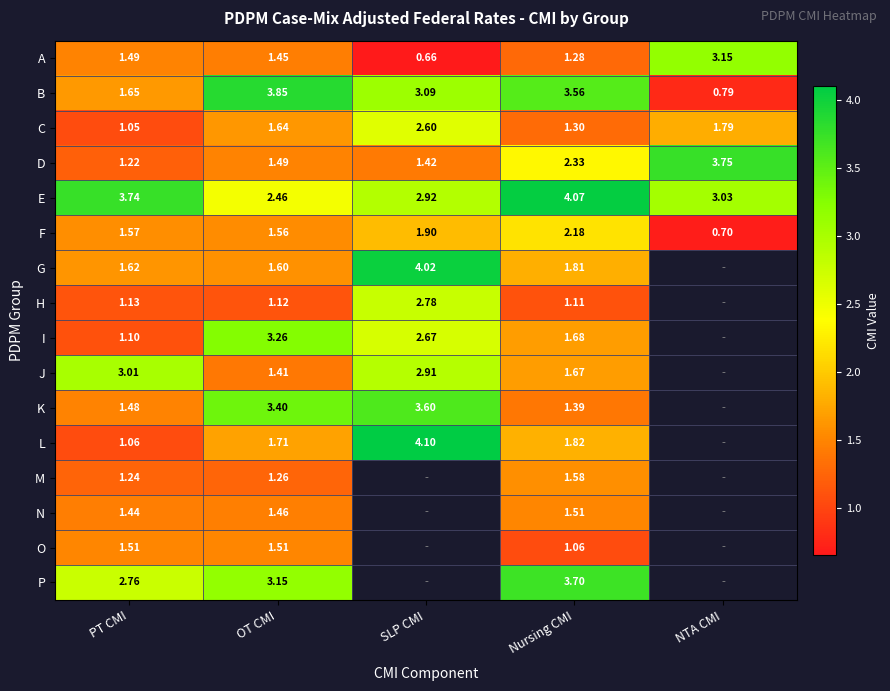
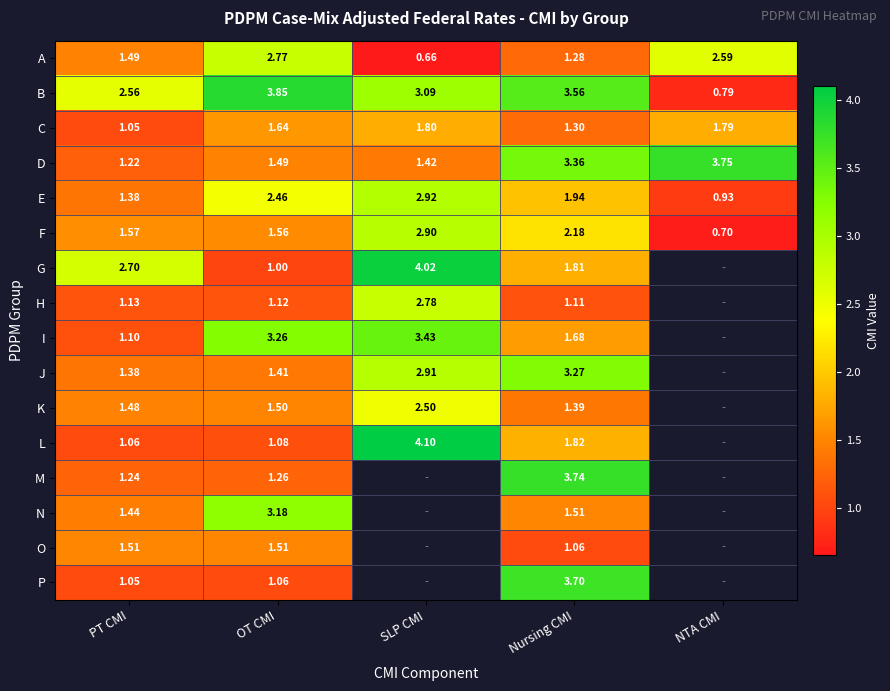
A, OT CMI: 1.45 -> 2.77
A, NTA CMI: 3.15 -> 2.59
B, PT CMI: 1.65 -> 2.56
C, SLP CMI: 2.60 -> 1.80
D, Nursing CMI: 2.33 -> 3.36
E, PT CMI: 3.74 -> 1.38
E, Nursing CMI: 4.07 -> 1.94
E, NTA CMI: 3.03 -> 0.93
F, SLP CMI: 1.90 -> 2.90
G, PT CMI: 1.62 -> 2.70
G, OT CMI: 1.60 -> 1.00
I, SLP CMI: 2.67 -> 3.43
J, PT CMI: 3.01 -> 1.38
J, Nursing CMI: 1.67 -> 3.27
K, OT CMI: 3.40 -> 1.50
K, SLP CMI: 3.60 -> 2.50
L, OT CMI: 1.71 -> 1.08
M, Nursing CMI: 1.58 -> 3.74
N, OT CMI: 1.46 -> 3.18
P, PT CMI: 2.76 -> 1.05
P, OT CMI: 3.15 -> 1.06
